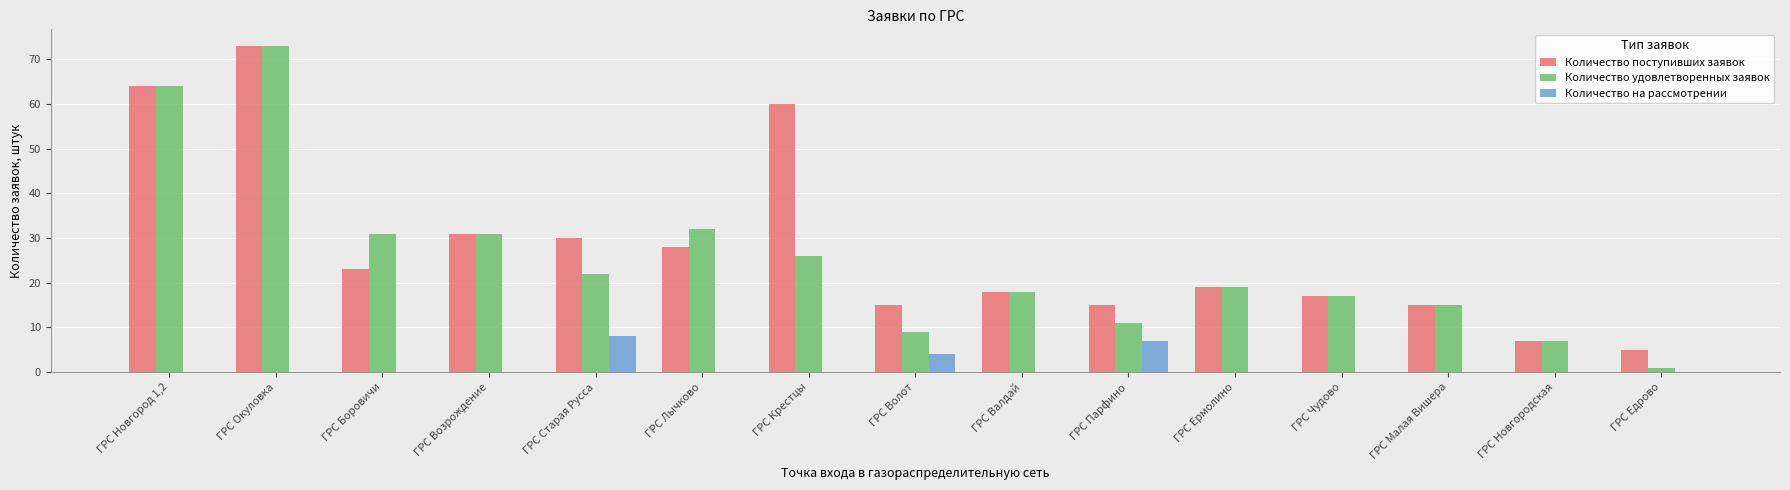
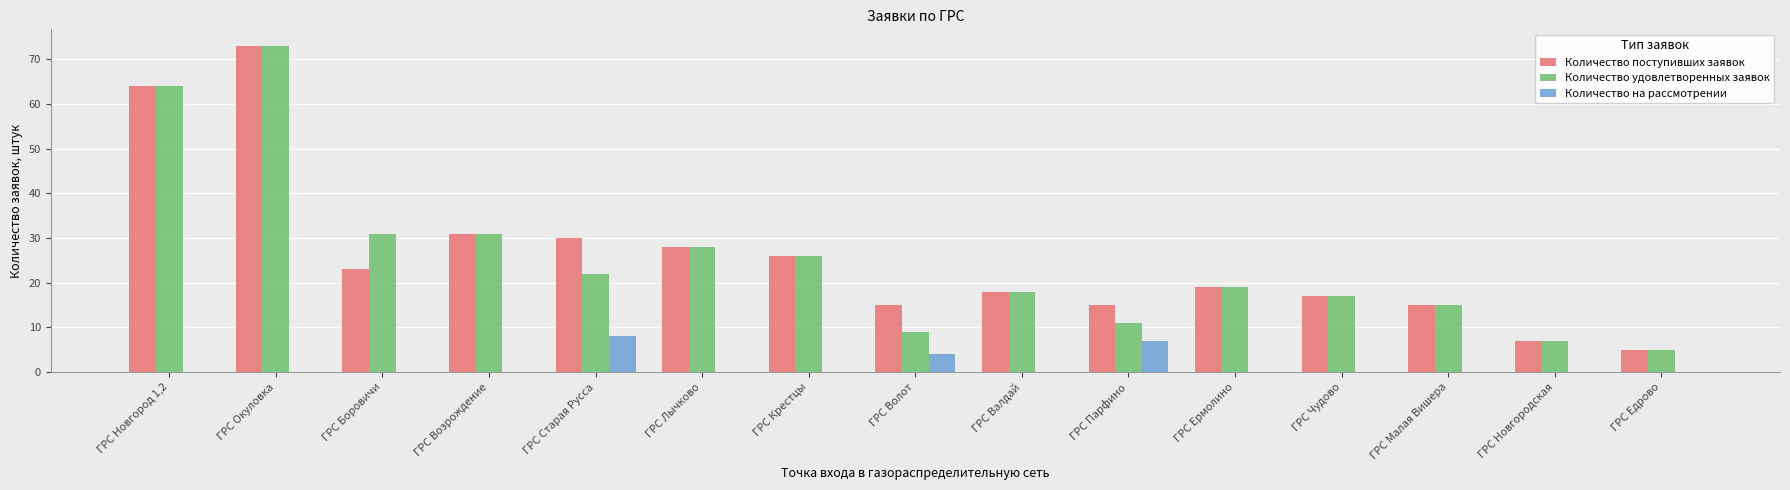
Количество удовлетворенных заявок, ГРС Лычково: 32 -> 28
Количество поступивших заявок, ГРС Крестцы: 60 -> 26
Количество удовлетворенных заявок, ГРС Едрово: 1 -> 5
